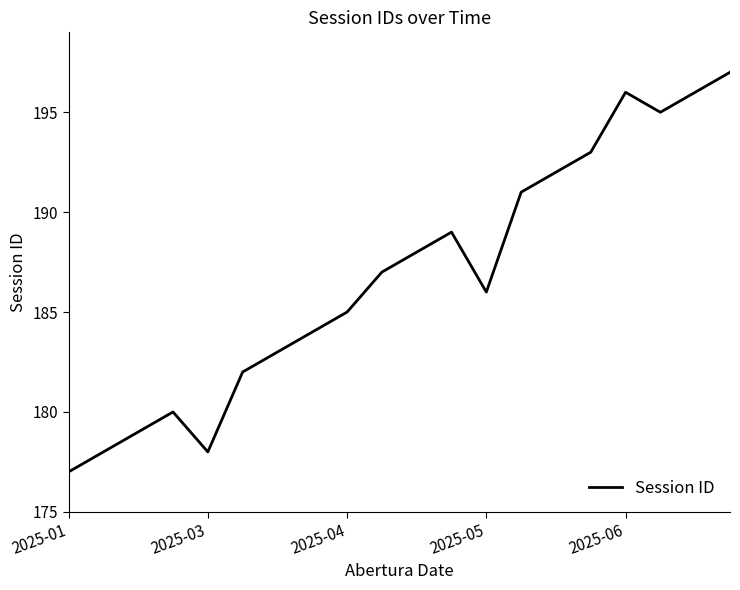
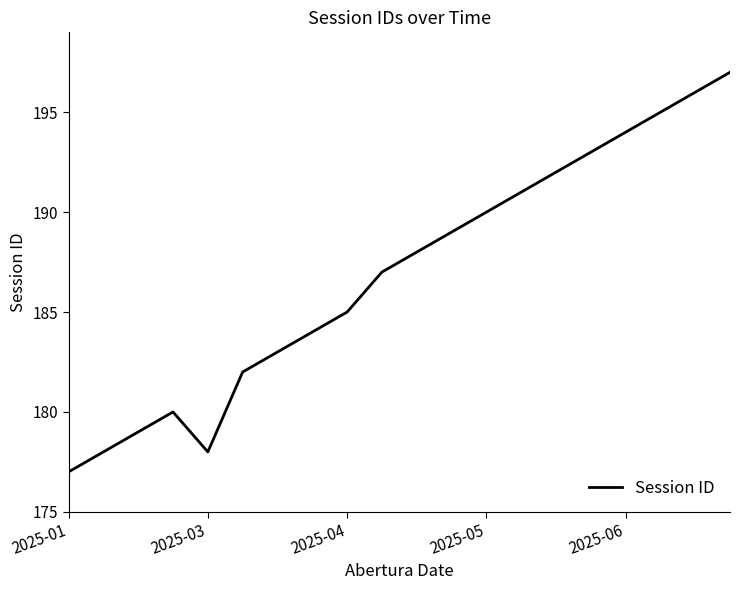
2025-05: 186 -> 190
2025-06: 196 -> 194
